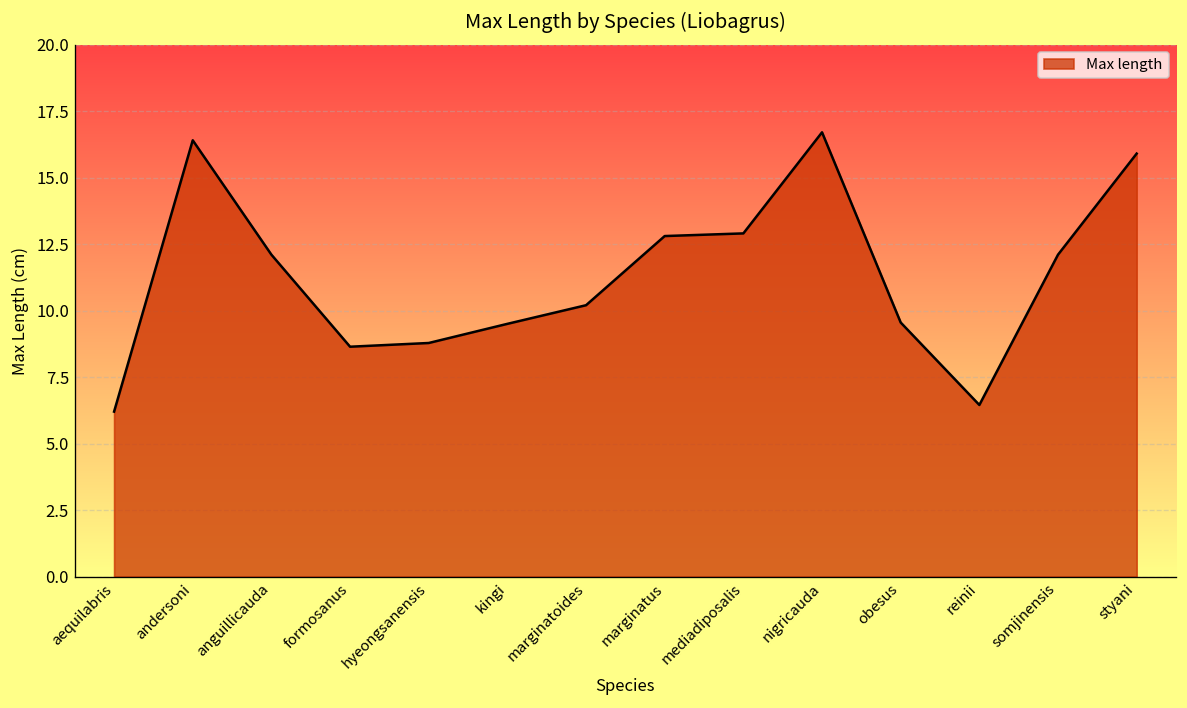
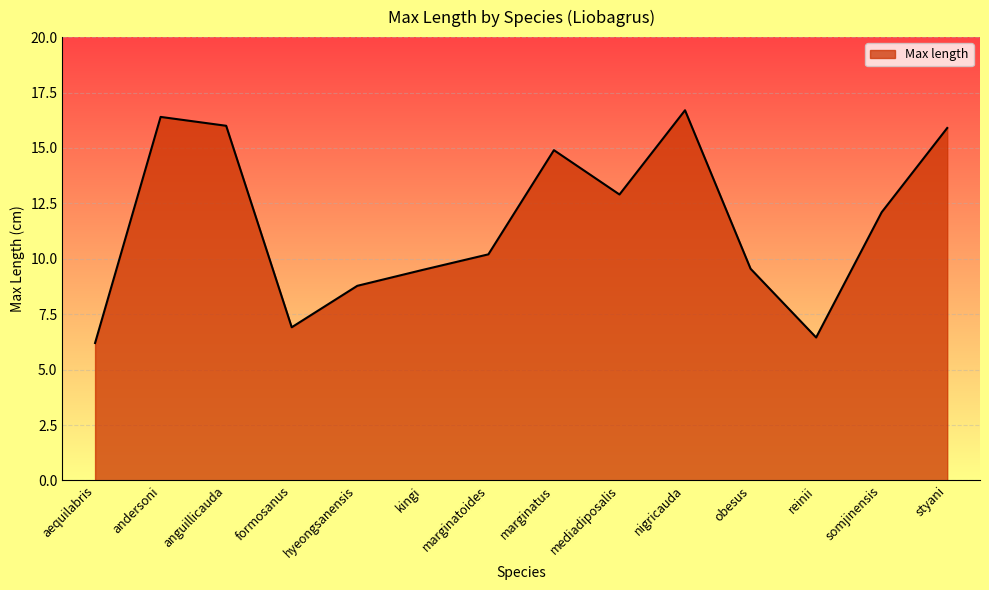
anguillicauda: 12.1 -> 16.0
formosanus: 8.6 -> 6.9
marginatus: 12.8 -> 14.9
